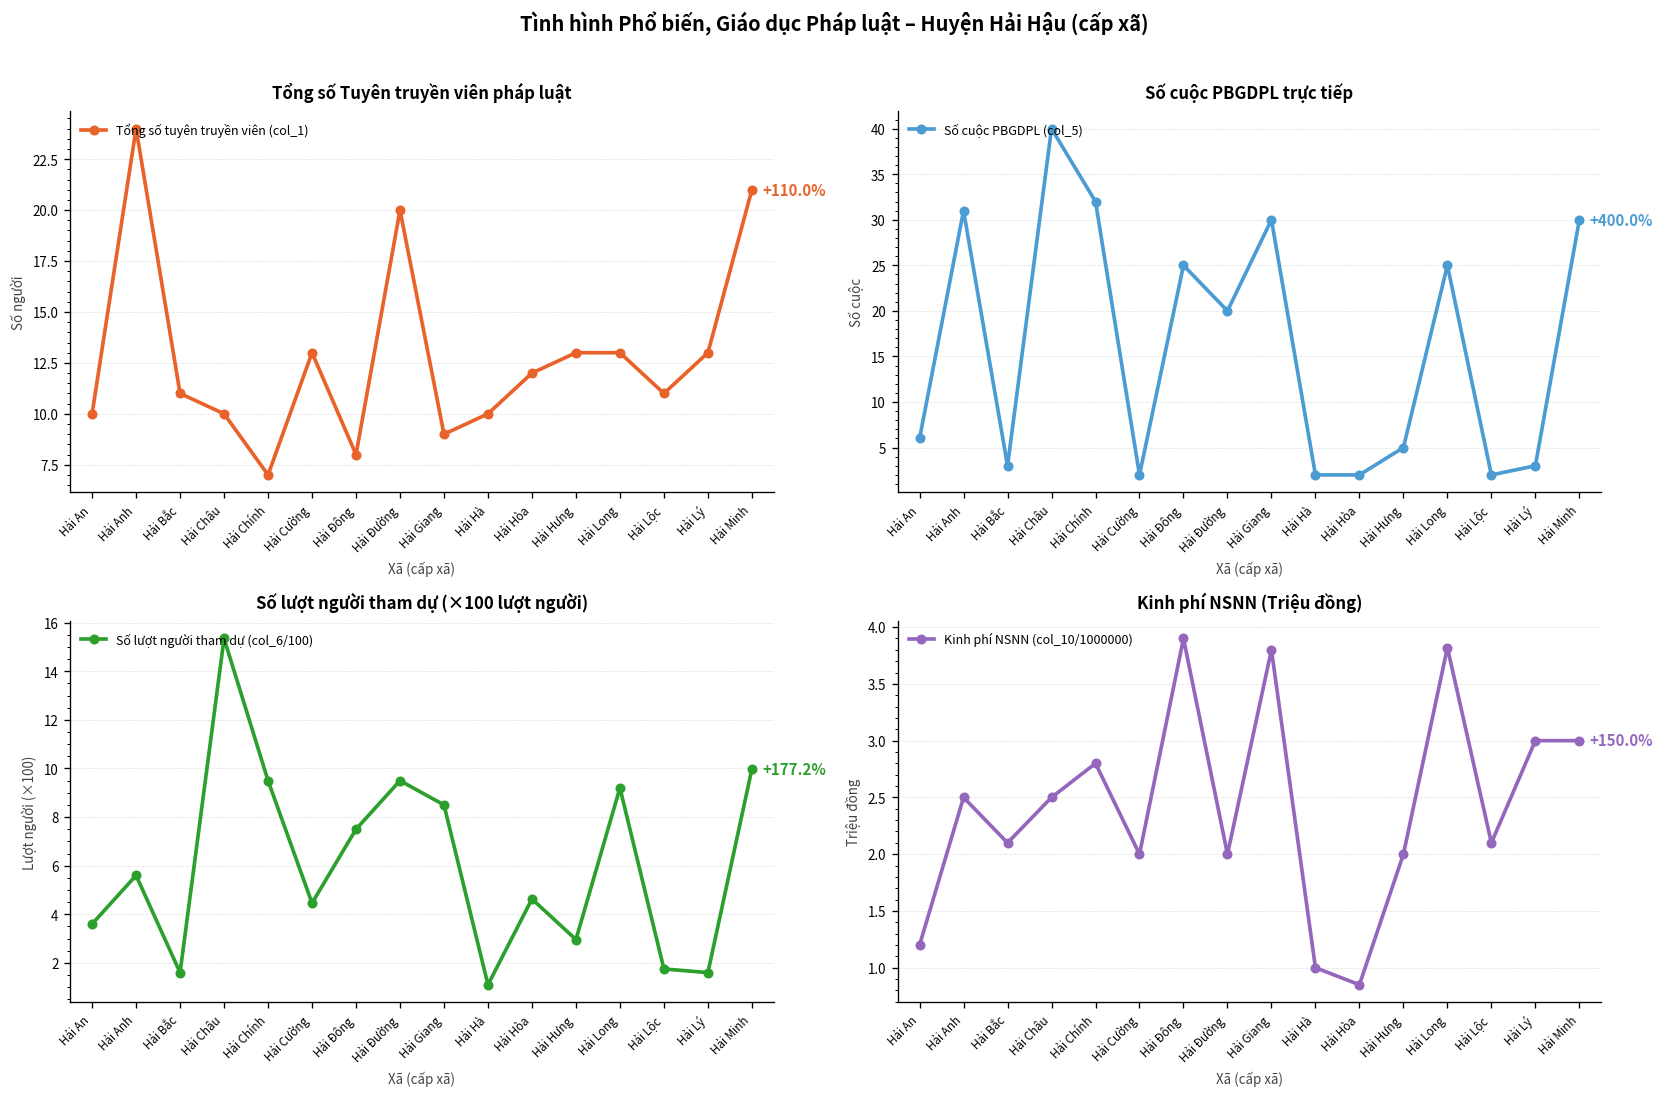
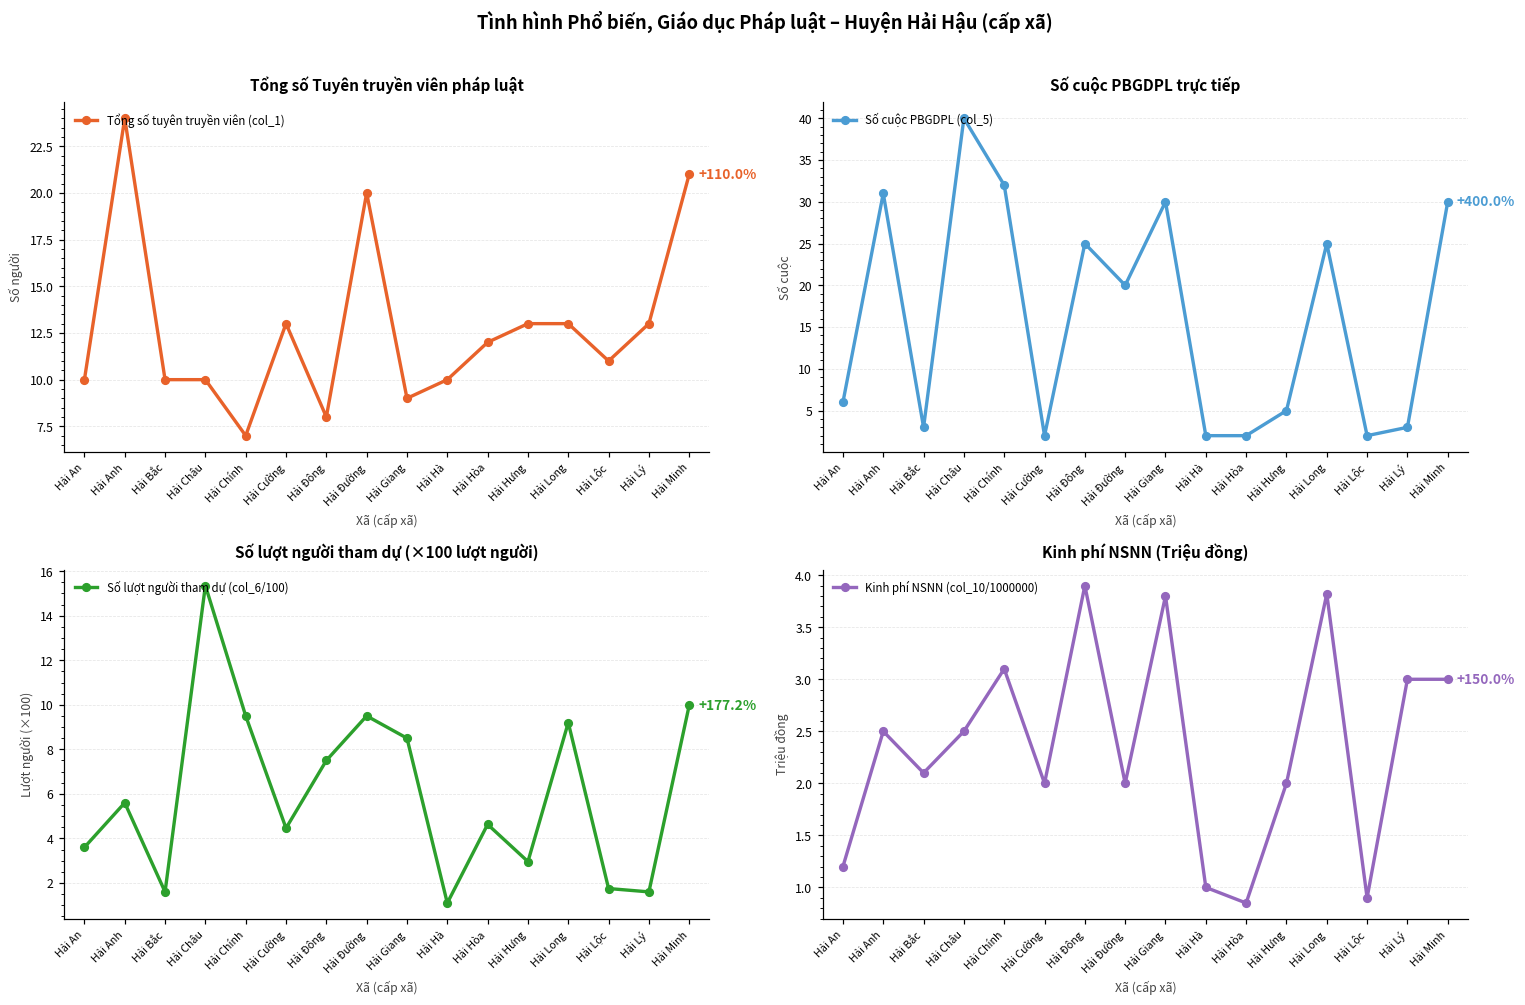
Tổng số Tuyên truyền viên pháp luật, Hải Bắc: 11 -> 10
Kinh phí NSNN (Triệu đồng), Hải Chính: 2.8 -> 3.1
Kinh phí NSNN (Triệu đồng), Hải Lộc: 2.1 -> 0.9
